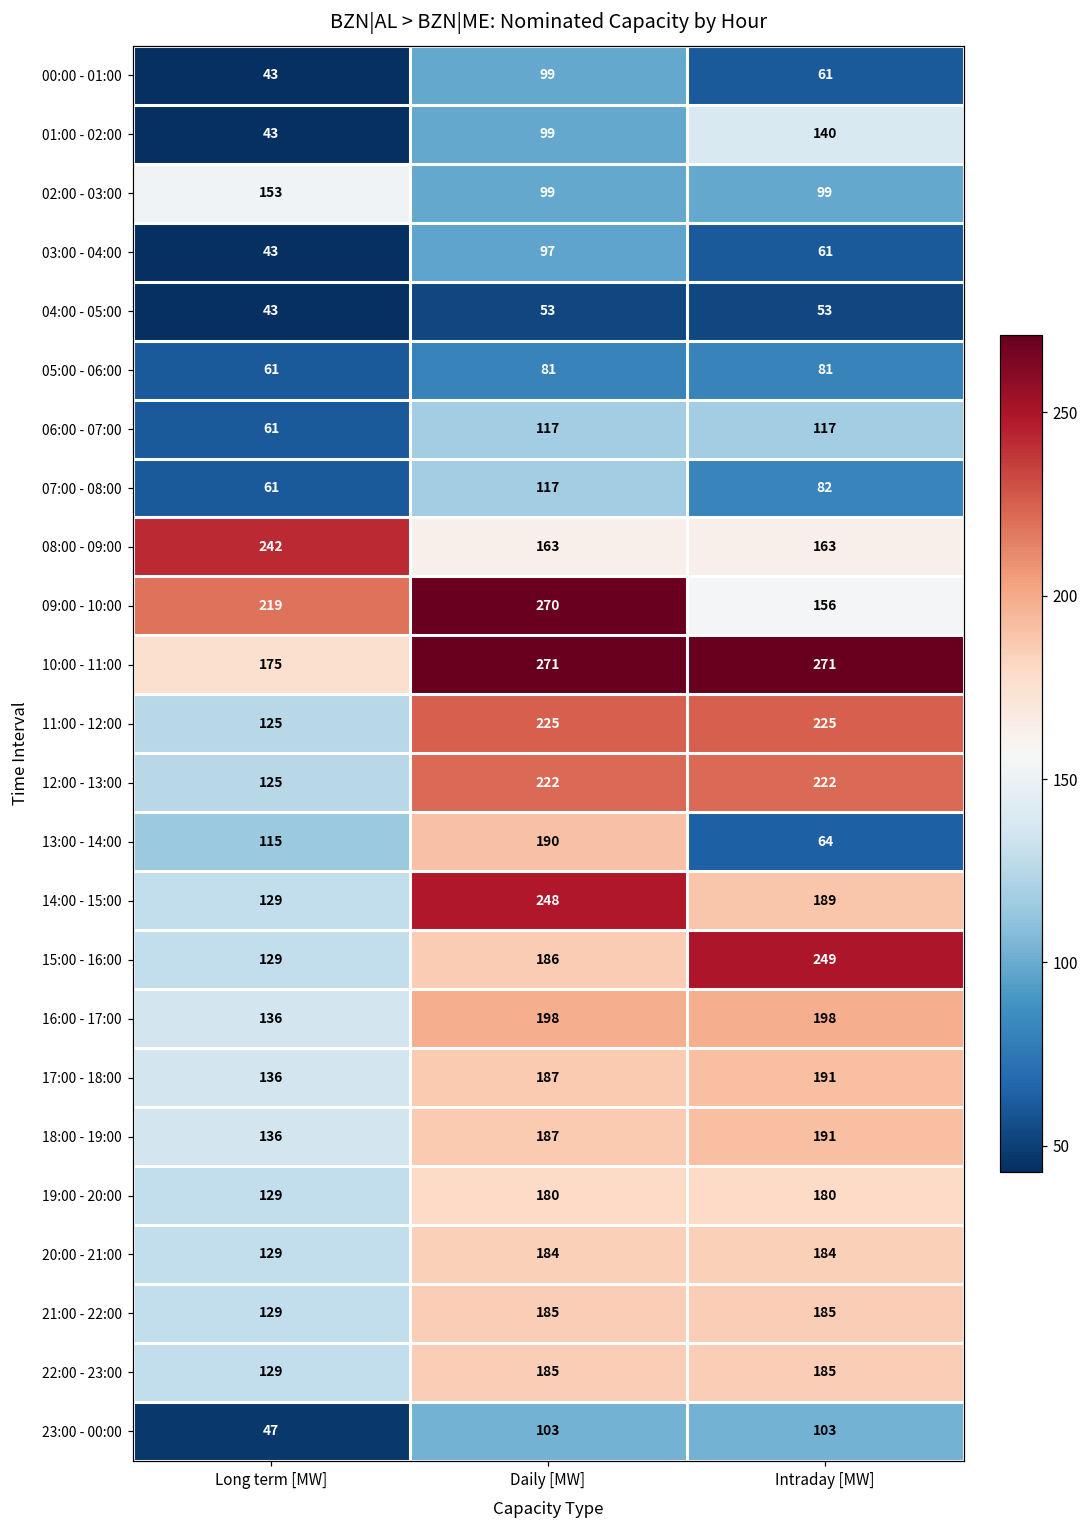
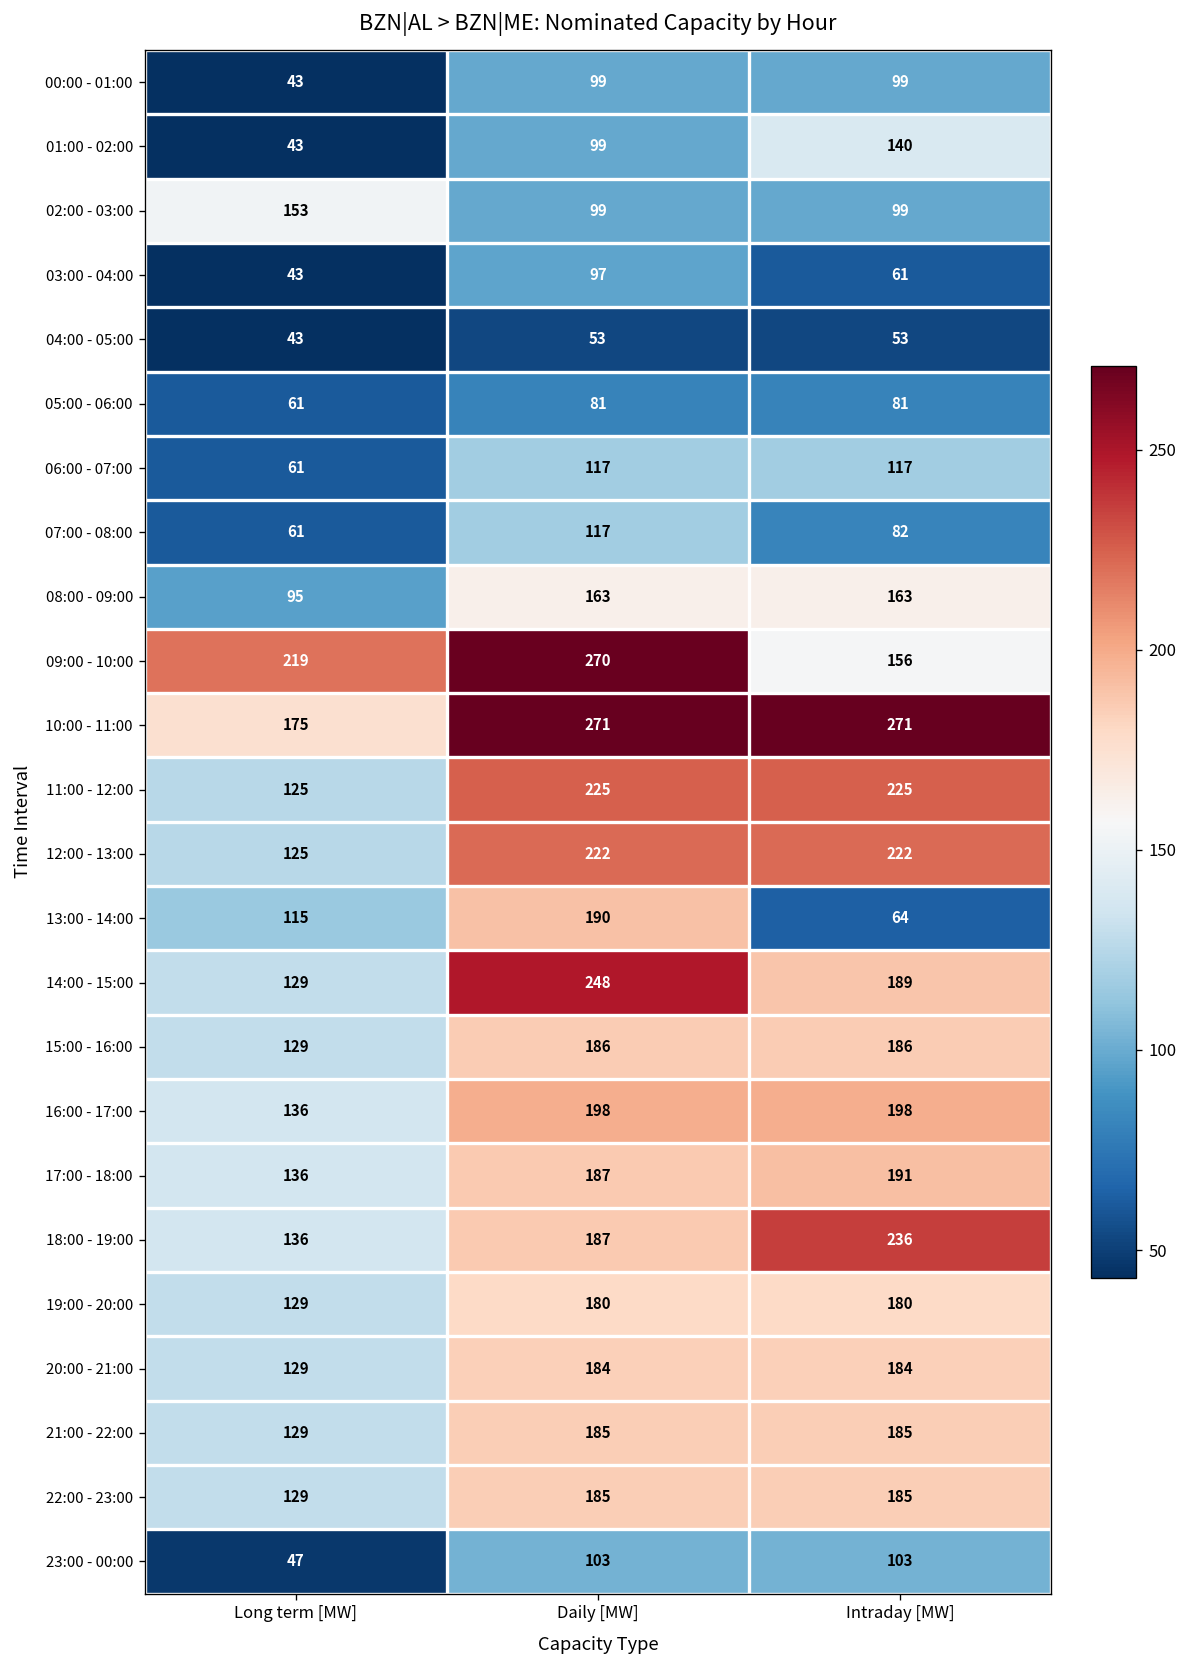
00:00 - 01:00, Intraday [MW]: 61 -> 99
08:00 - 09:00, Long term [MW]: 242 -> 95
15:00 - 16:00, Intraday [MW]: 249 -> 186
18:00 - 19:00, Intraday [MW]: 191 -> 236
